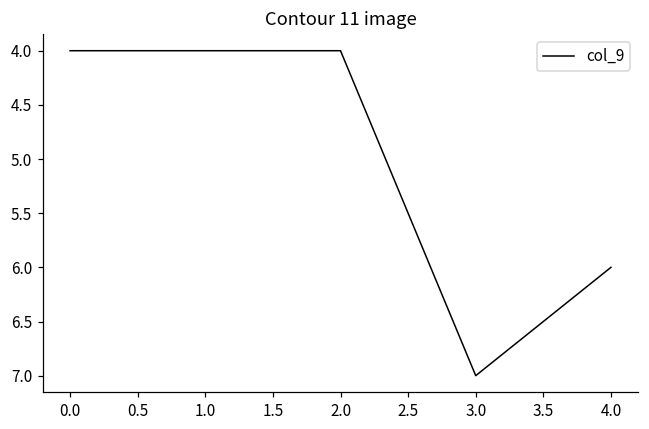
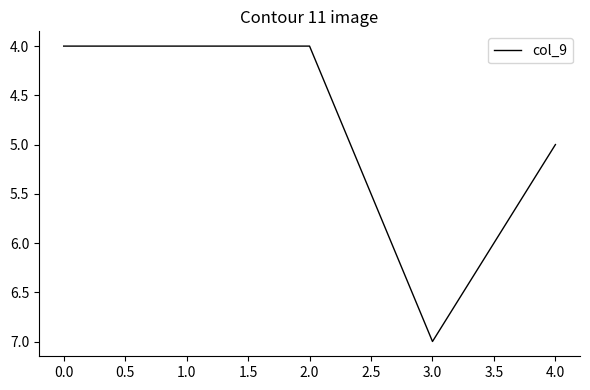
4.0: 6 -> 5
